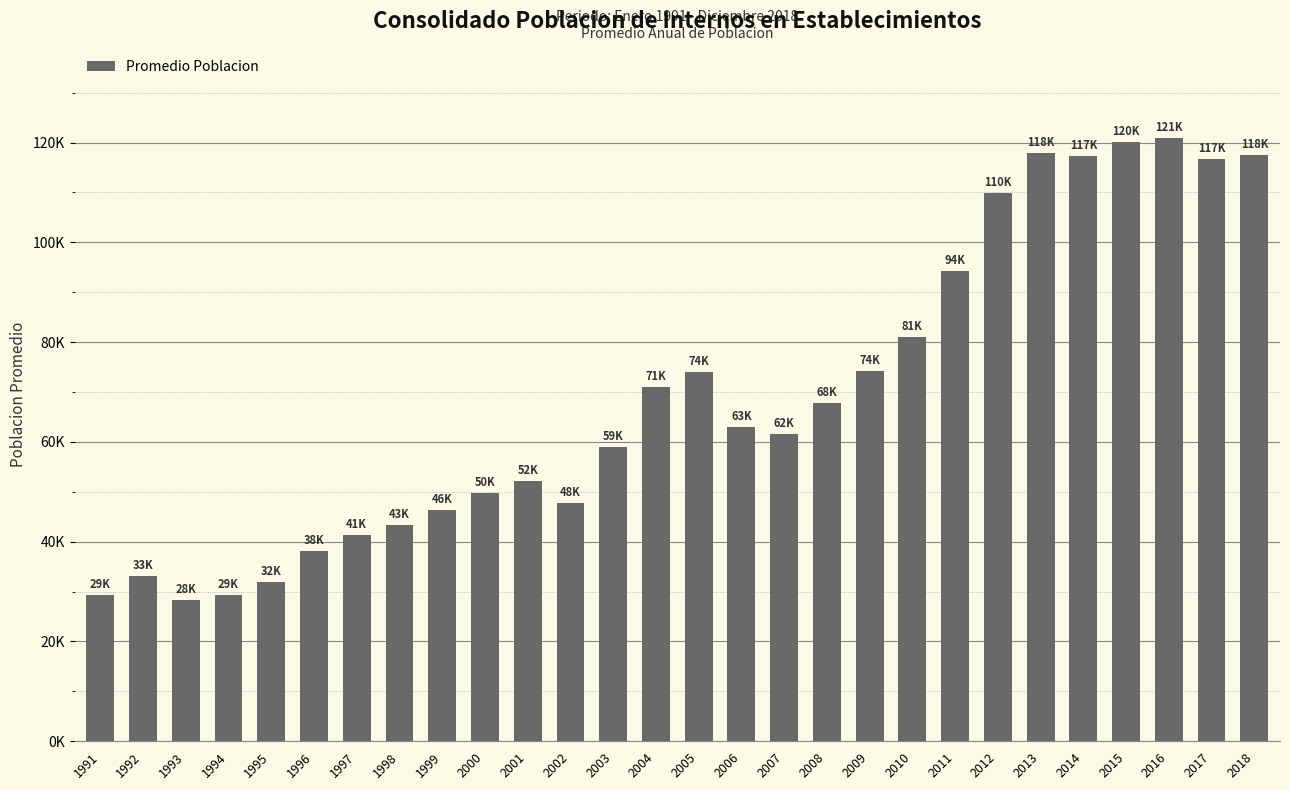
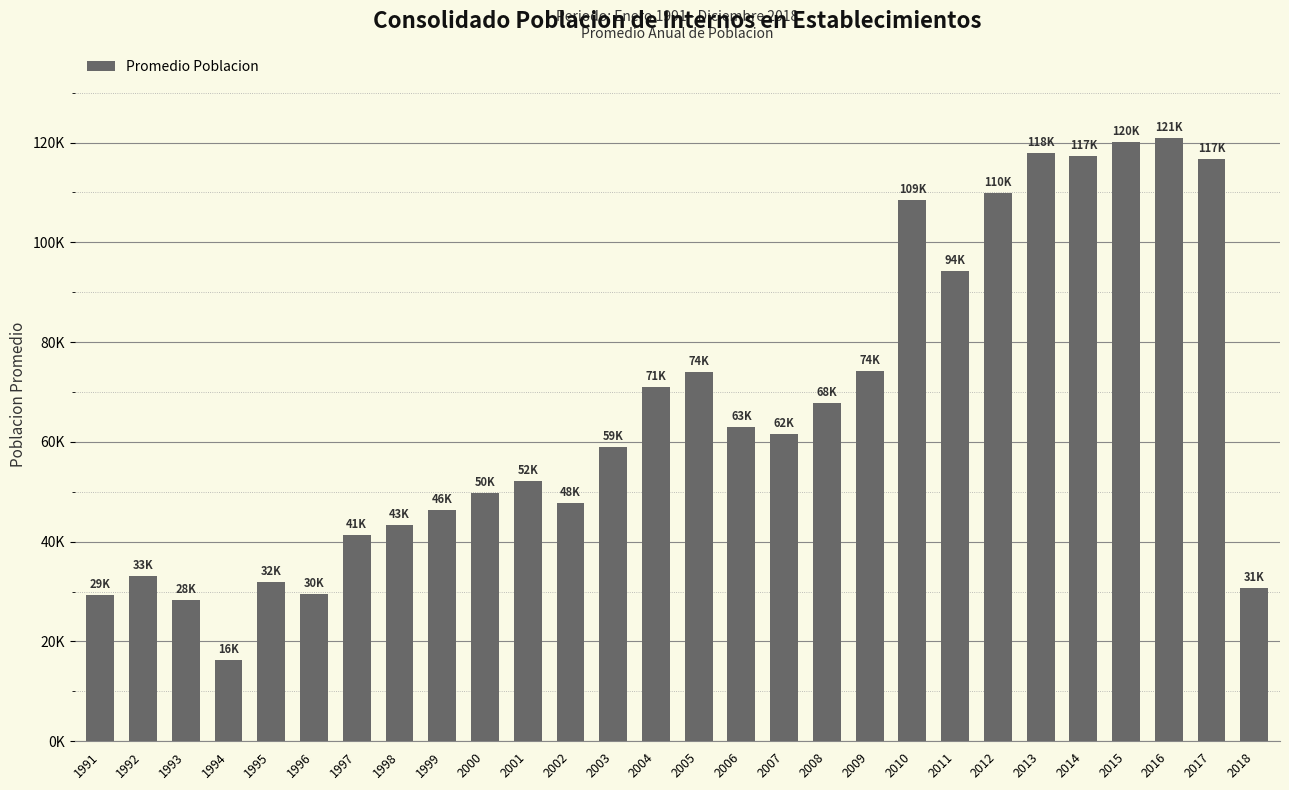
1994: 29K -> 16K
1996: 38K -> 30K
2010: 81K -> 109K
2018: 118K -> 31K
